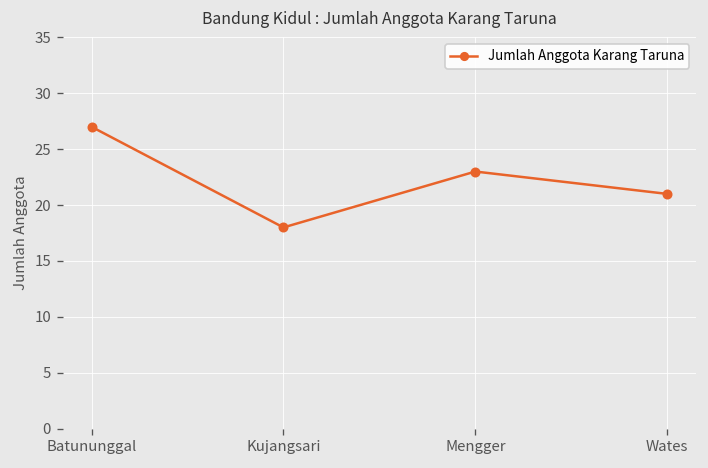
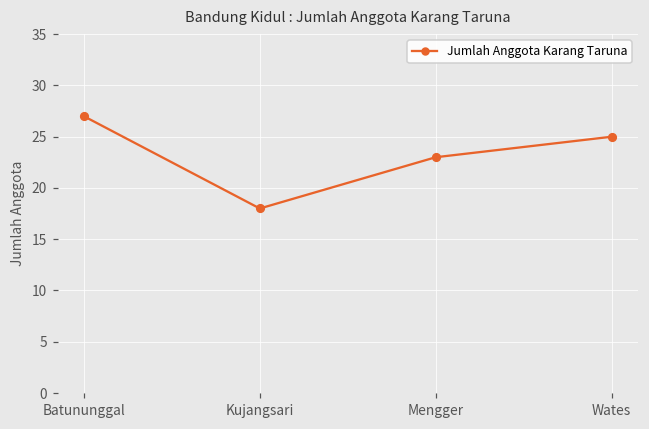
Wates: 21 -> 25
